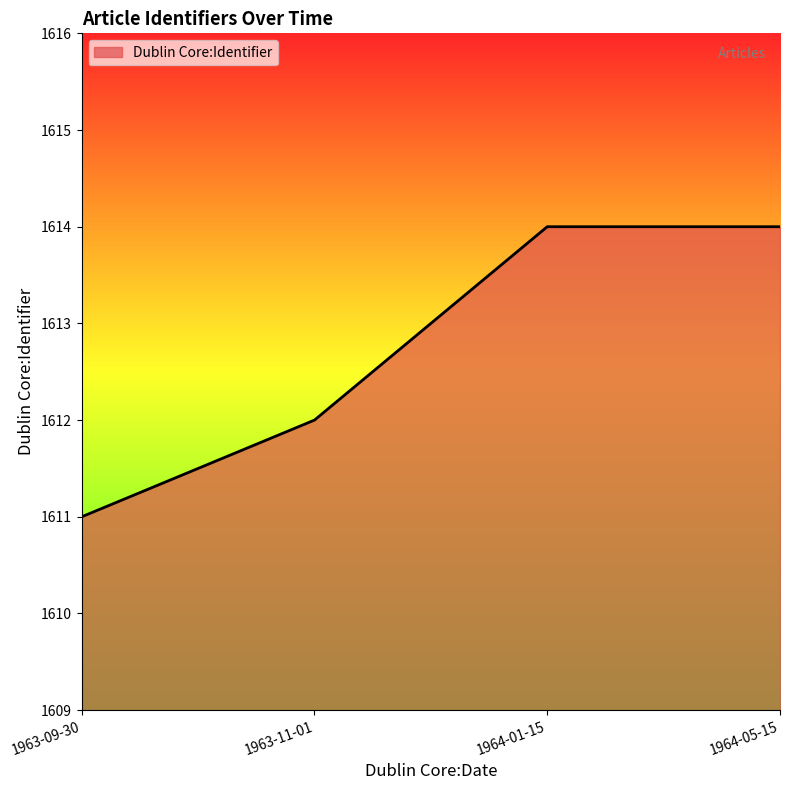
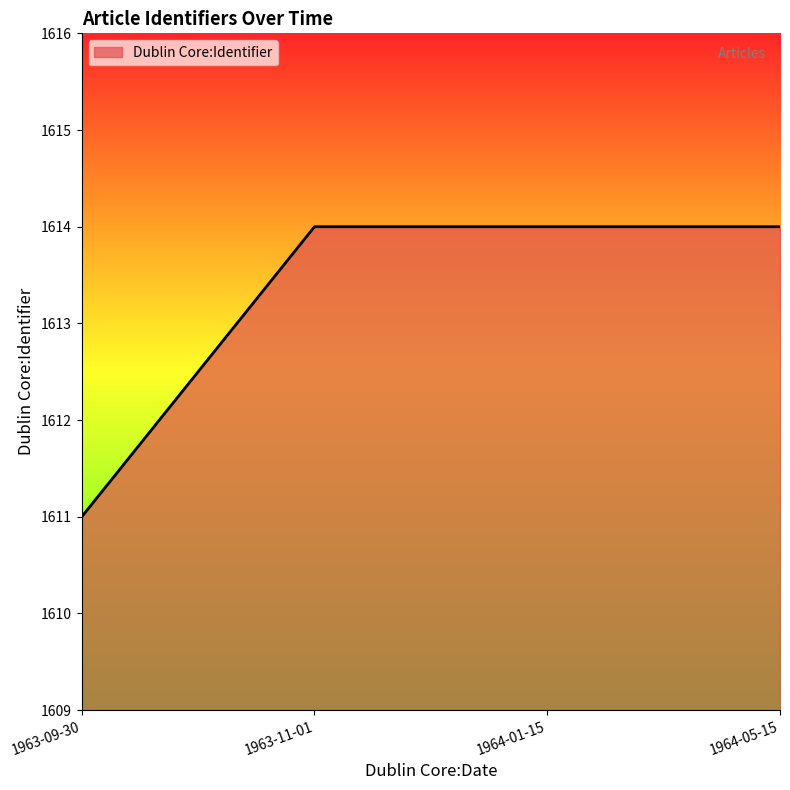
1963-11-01: 1612 -> 1614
